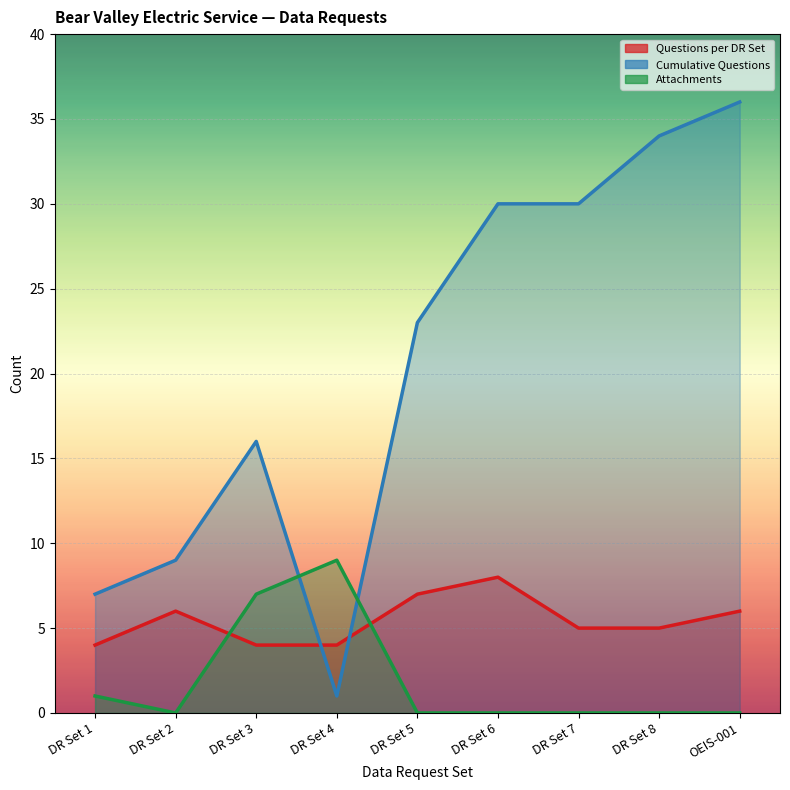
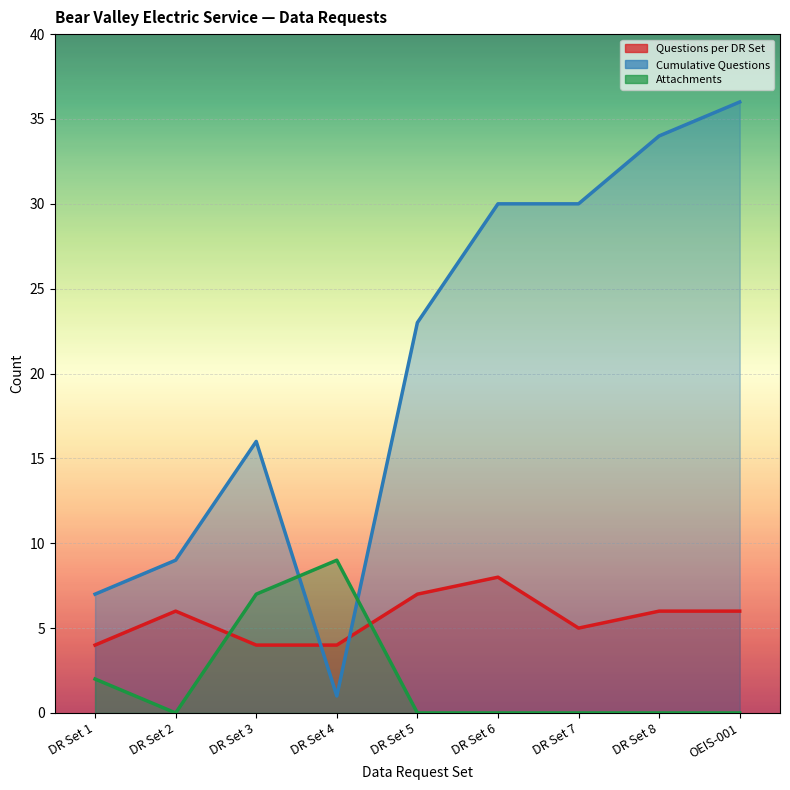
Attachments, DR Set 1: 1 -> 2
Questions per DR Set, DR Set 8: 5 -> 6
